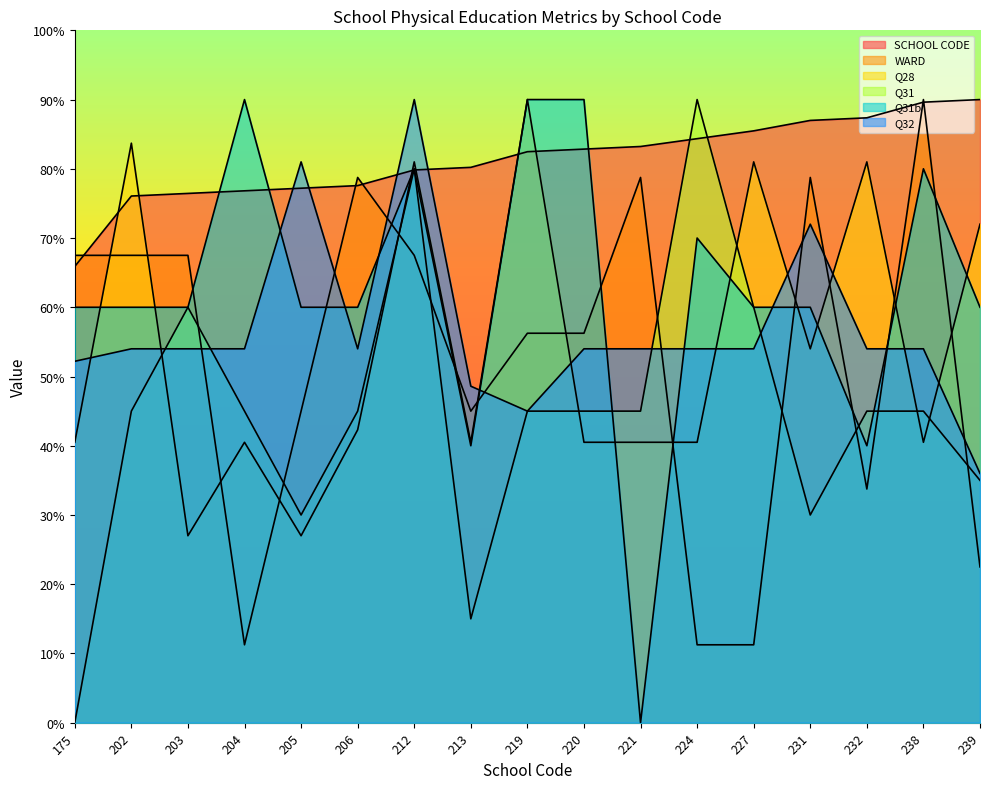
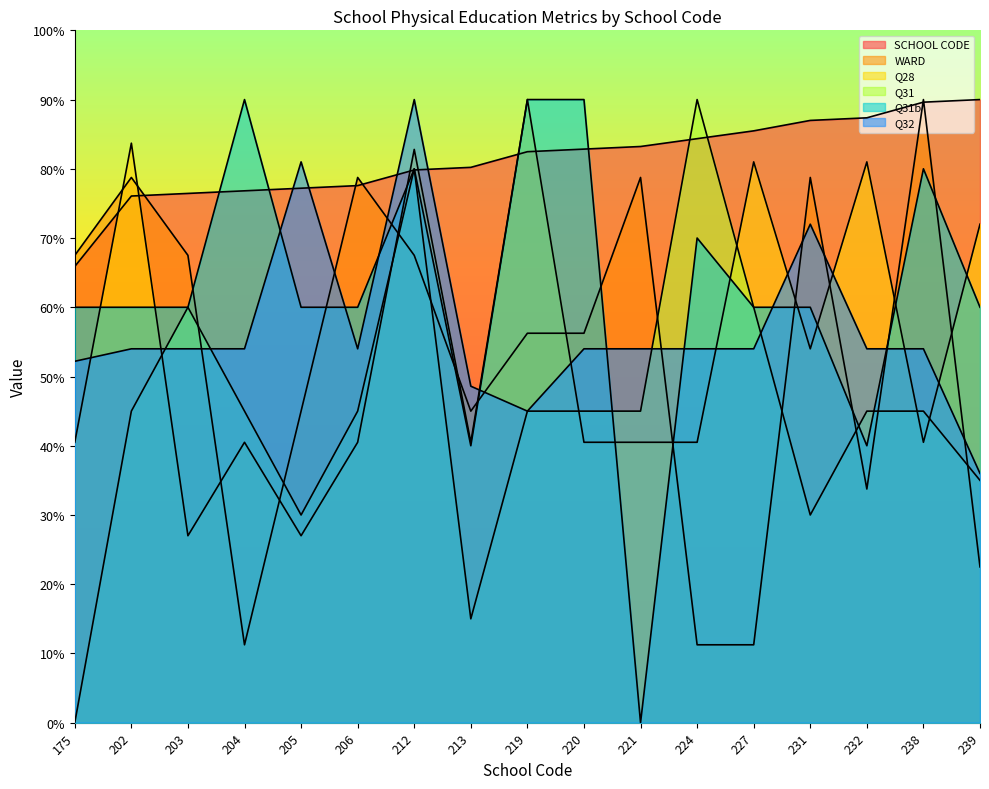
WARD, 202: 68% -> 79%
Q28, 206: 42% -> 41%
Q28, 212: 81% -> 83%
